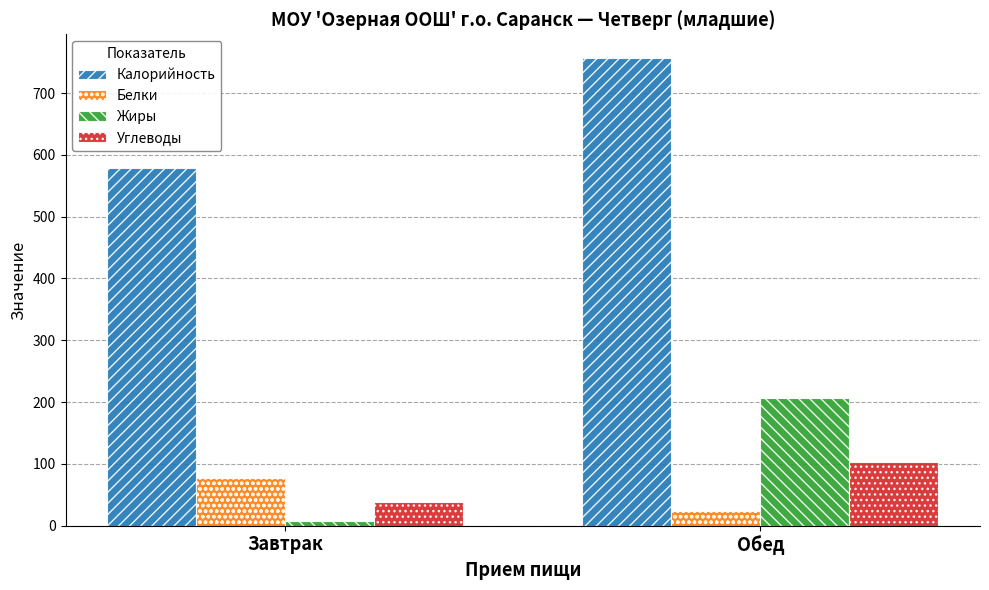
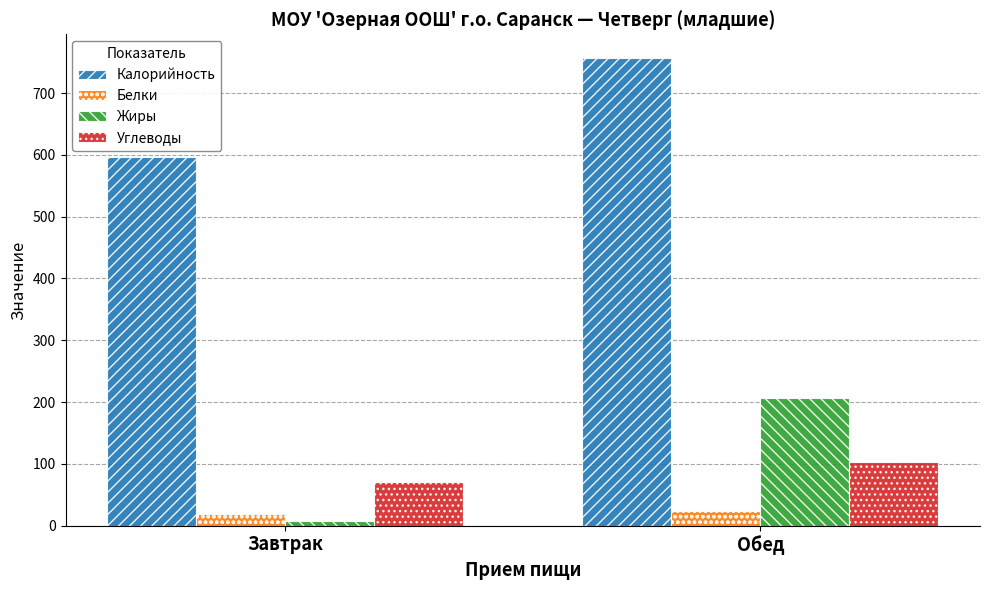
Калорийность, Завтрак: 580 -> 600
Белки, Завтрак: 80 -> 20
Углеводы, Завтрак: 40 -> 70
